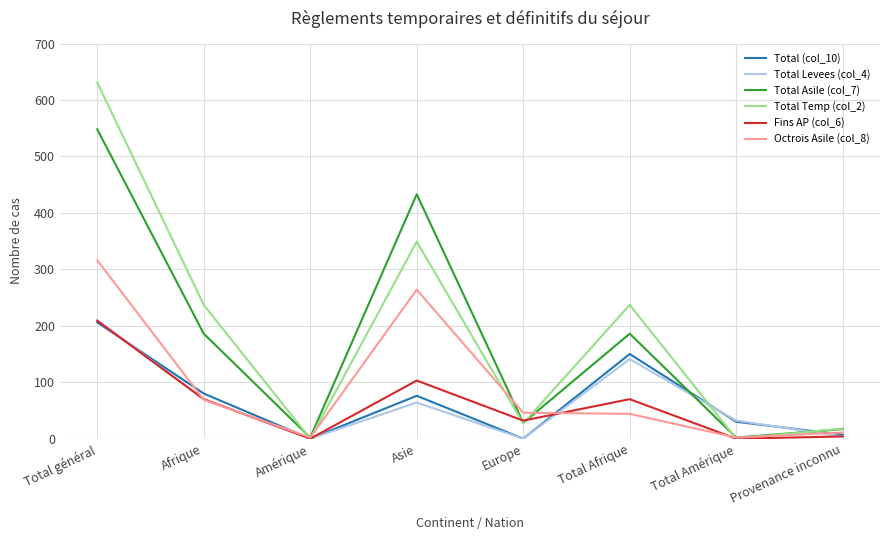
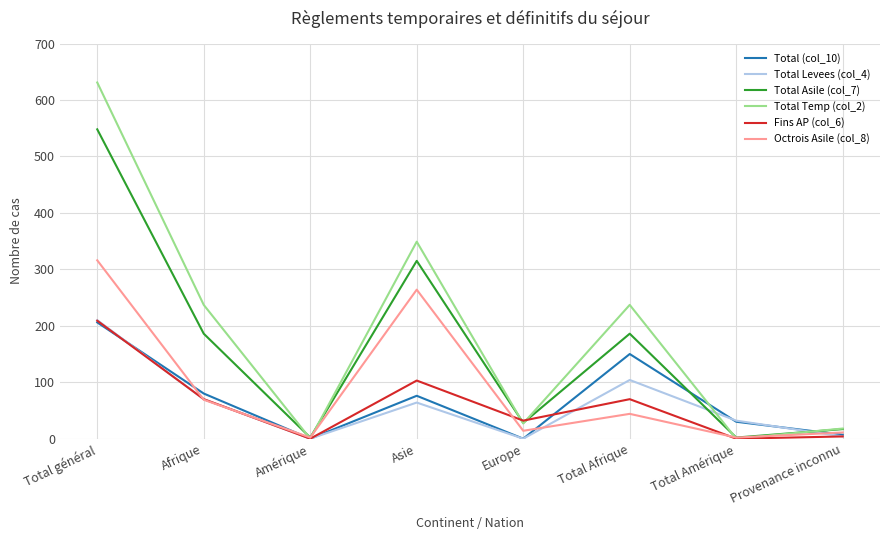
Total Asile (col_7), Asie: 430 -> 320
Octrois Asile (col_8), Europe: 50 -> 10
Total Levees (col_4), Total Afrique: 140 -> 100
